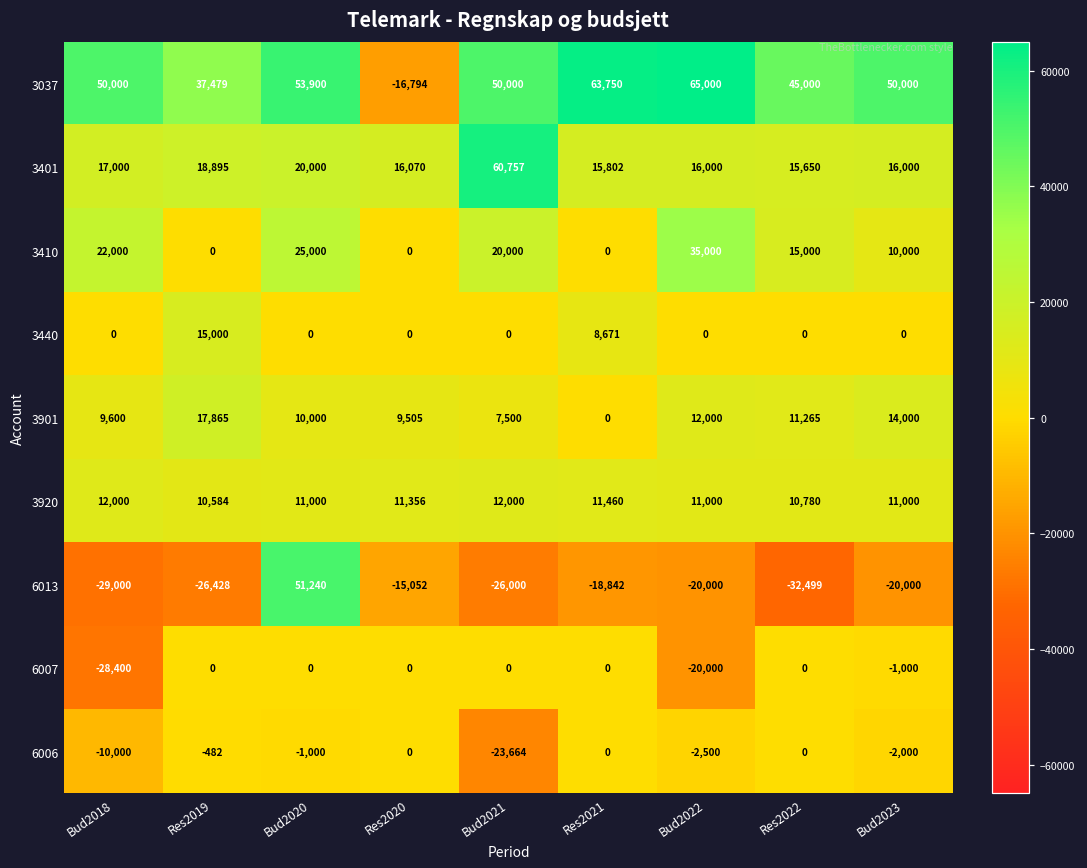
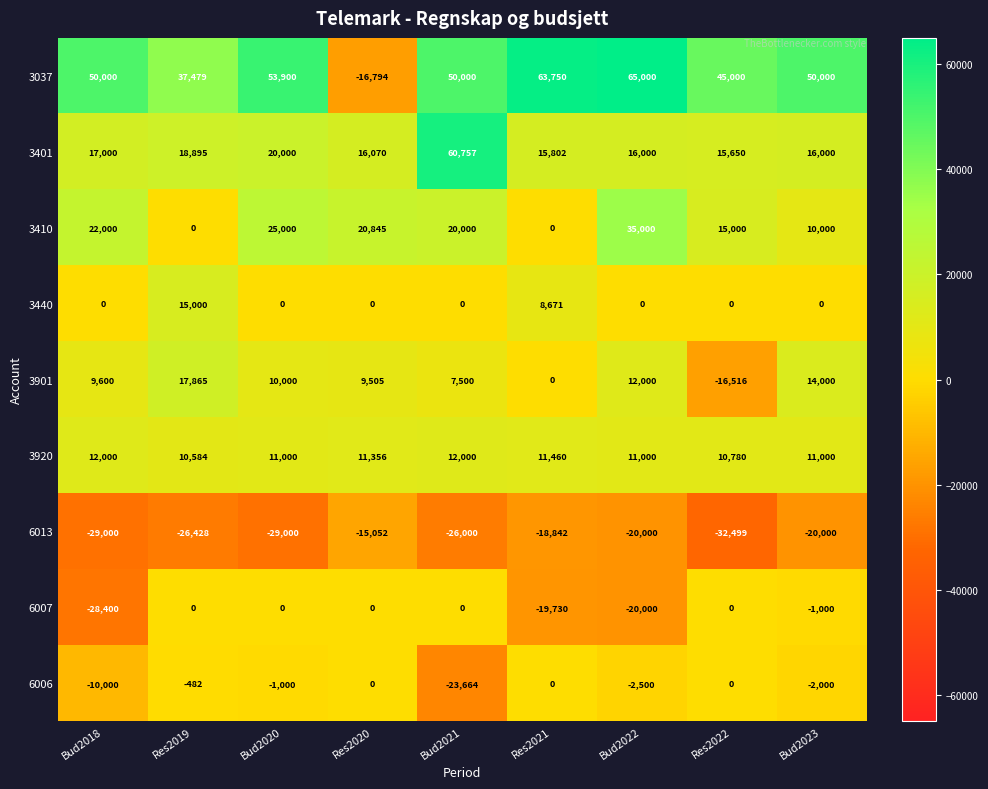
3410, Res2020: 0 -> 20,845
3901, Res2022: 11,265 -> -16,516
6013, Bud2020: 51,240 -> -29,000
6007, Res2021: 0 -> -19,730
